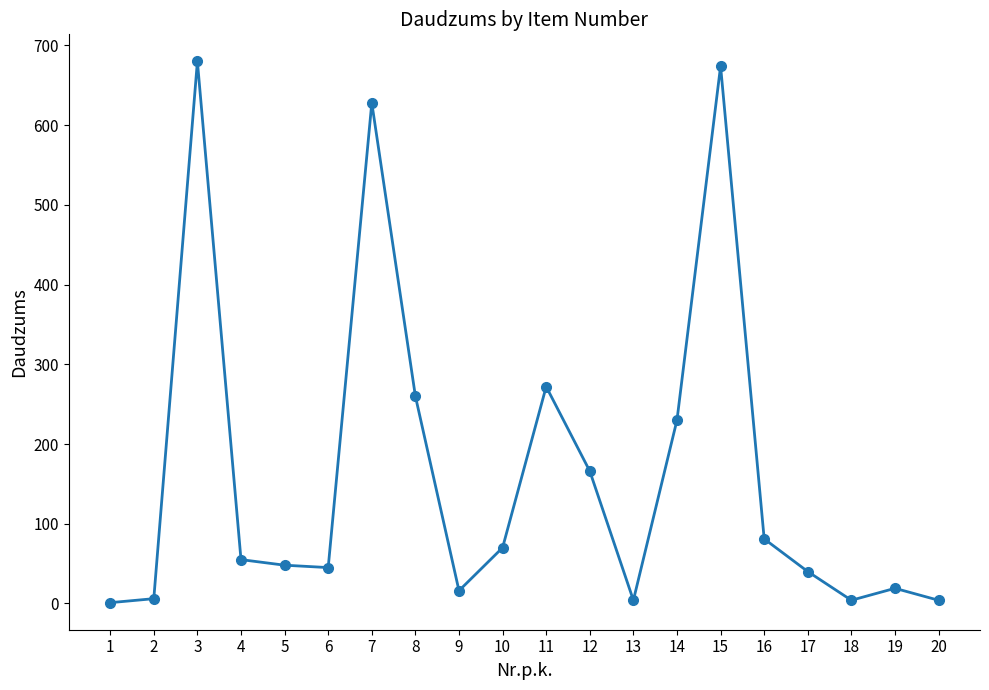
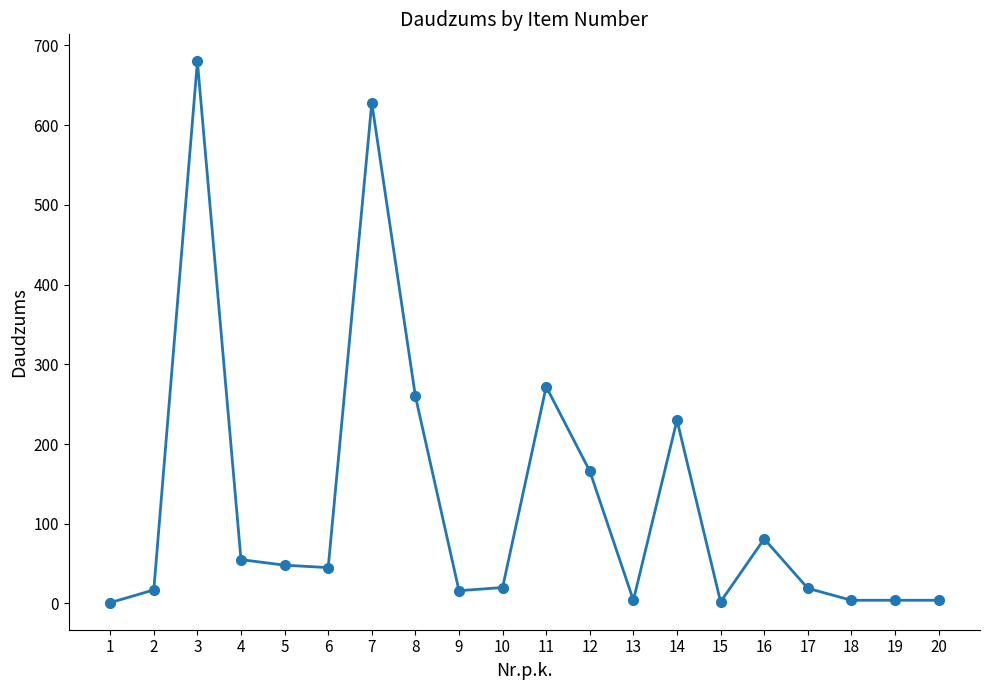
2: 10 -> 20
10: 70 -> 20
15: 670 -> 0
17: 40 -> 20
19: 20 -> 0
